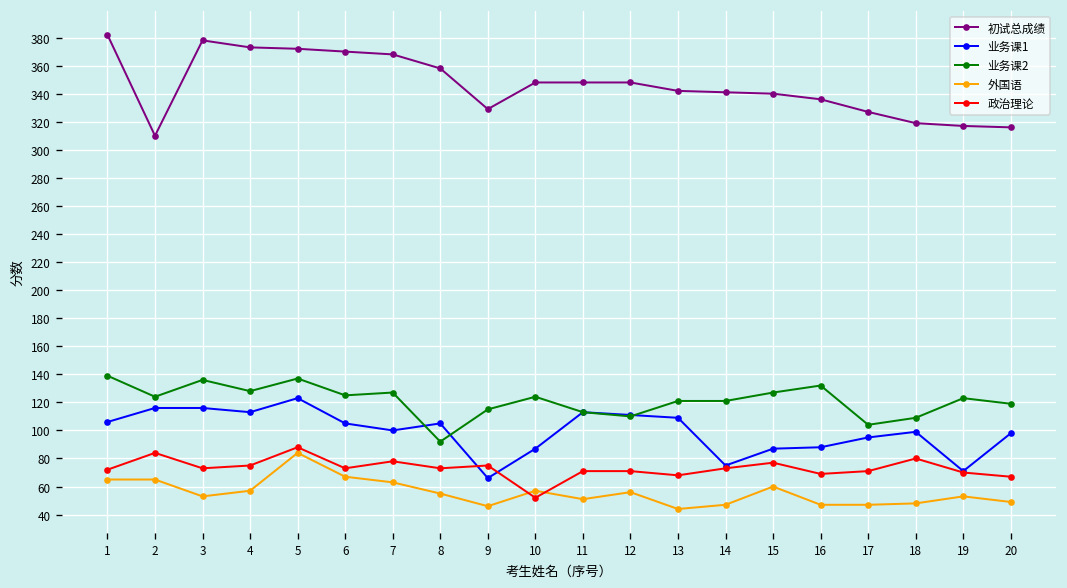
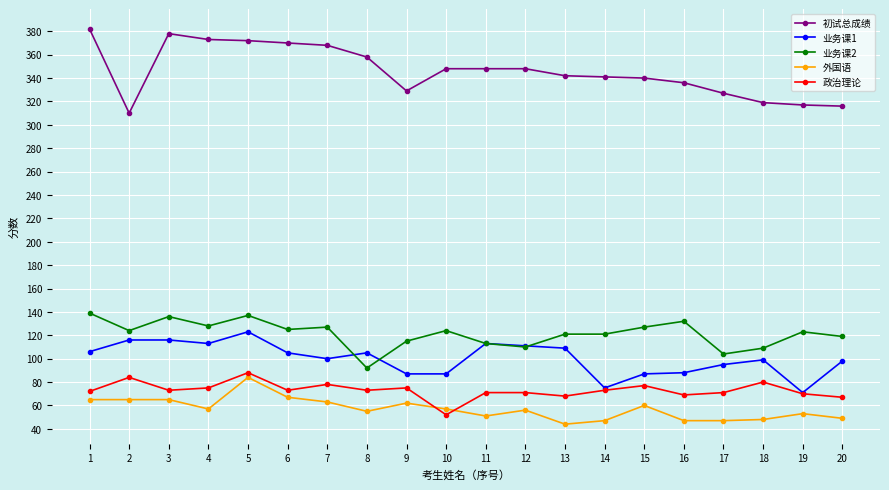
外国语, 3: 53 -> 65
业务课1, 9: 66 -> 87
外国语, 9: 46 -> 62
